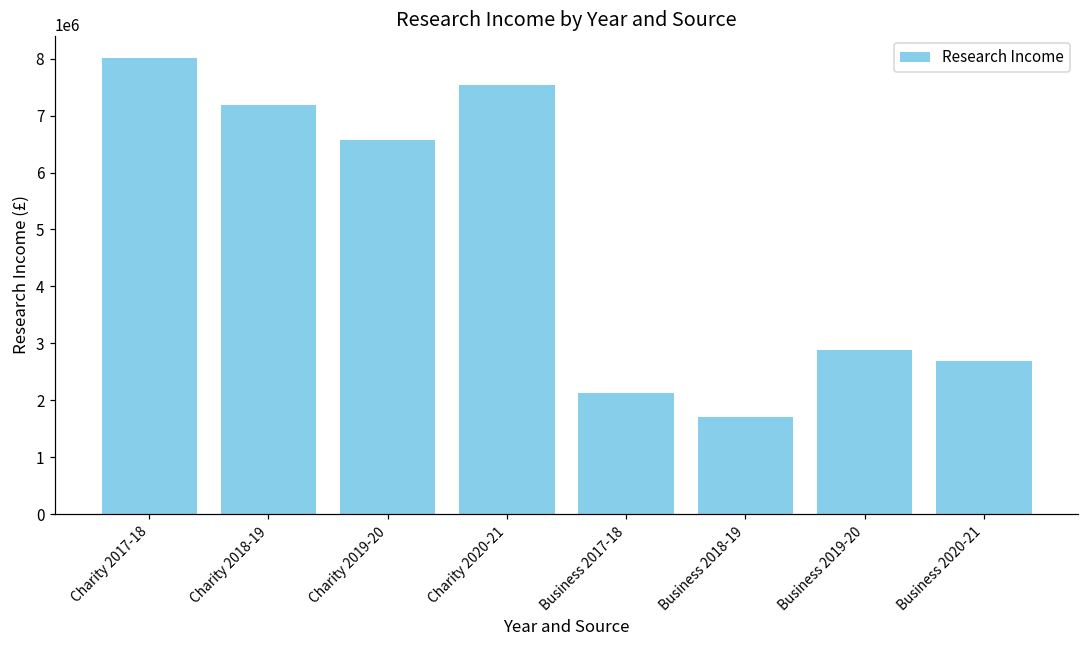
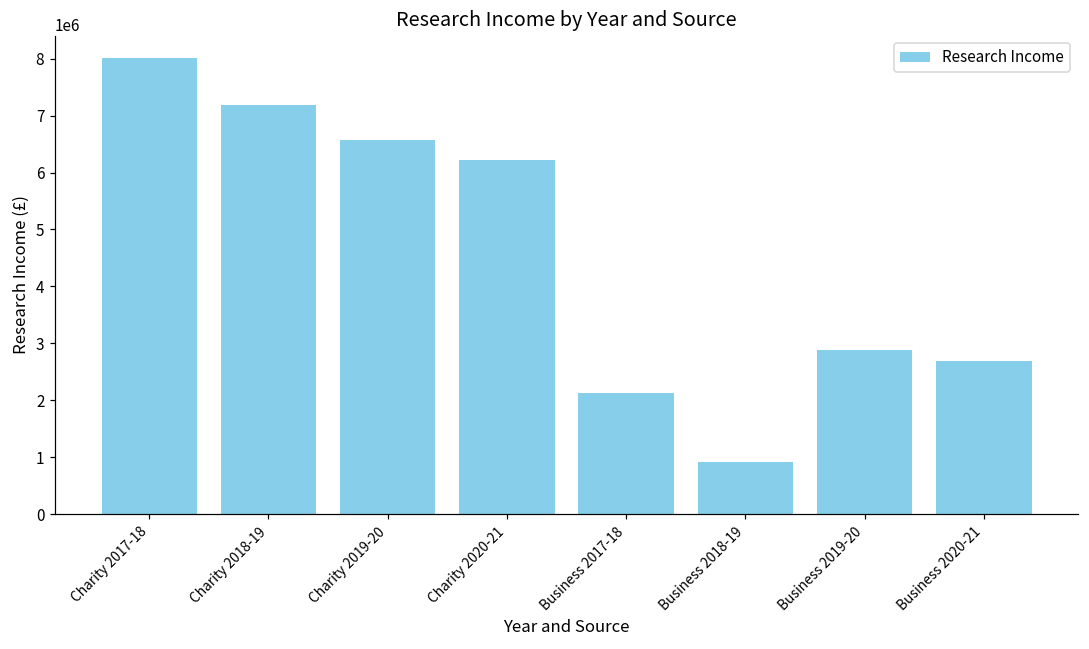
Charity 2020-21: 7500000 -> 6200000
Business 2018-19: 1700000 -> 900000
